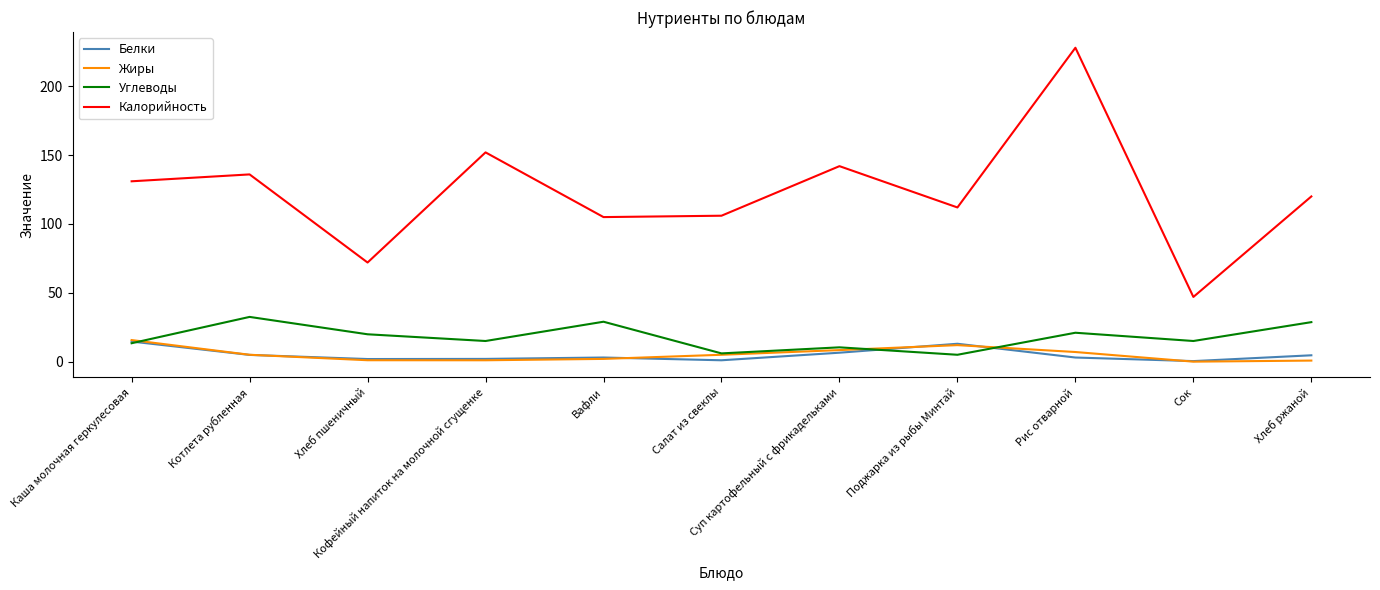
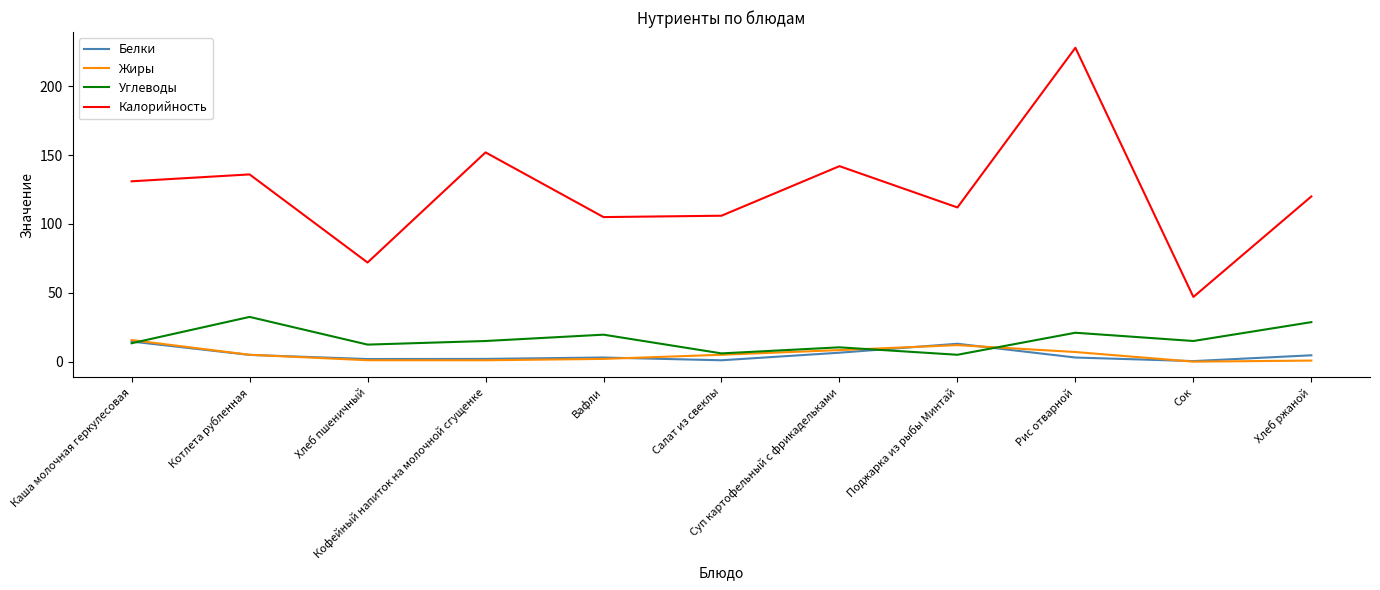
Углеводы, Хлеб пшеничный: 20 -> 12
Углеводы, Вафли: 29 -> 20
